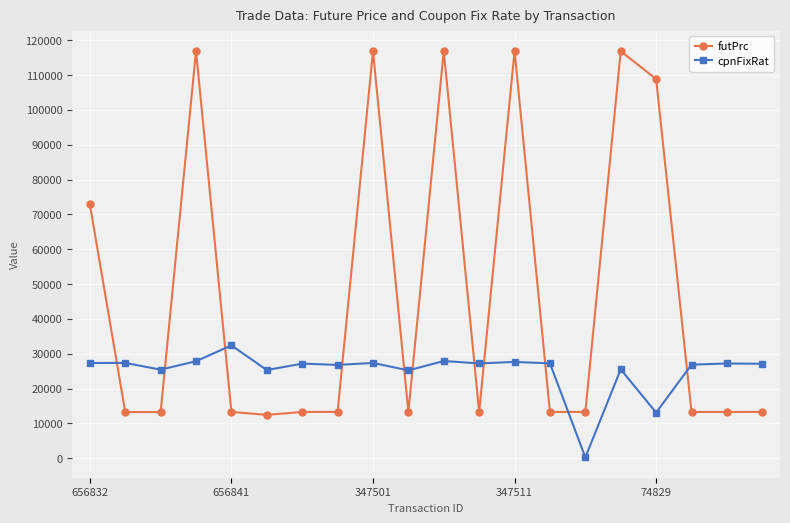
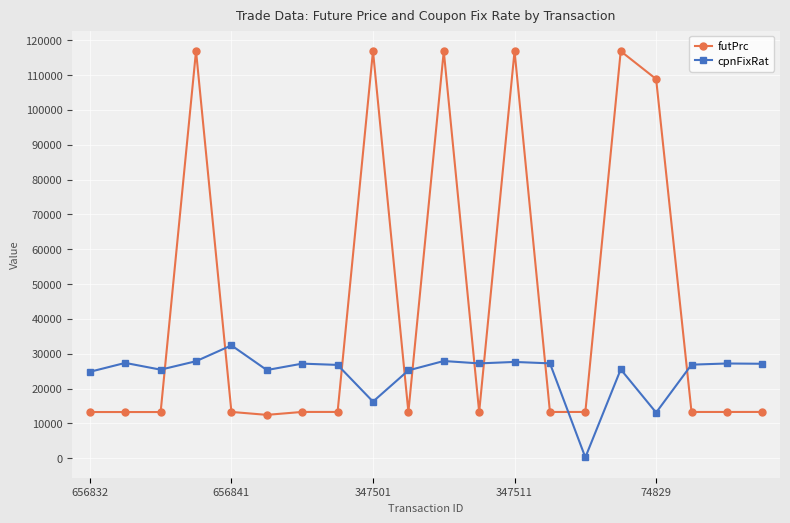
futPrc, 656832: 73000 -> 13000
cpnFixRat, 656832: 27000 -> 25000
cpnFixRat, 347501: 27000 -> 16000
